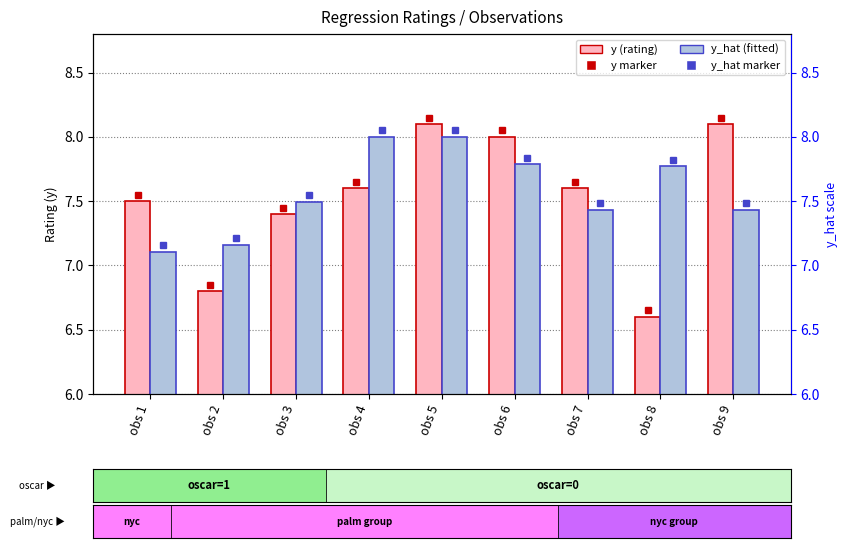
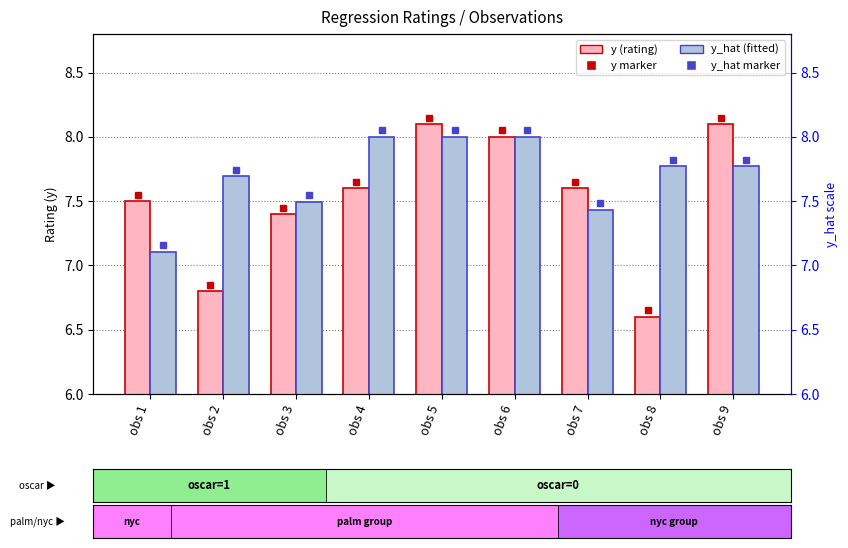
y_hat (fitted), obs 2: 7.16 -> 7.69
y_hat (fitted), obs 6: 7.79 -> 8.00
y_hat (fitted), obs 9: 7.43 -> 7.77
